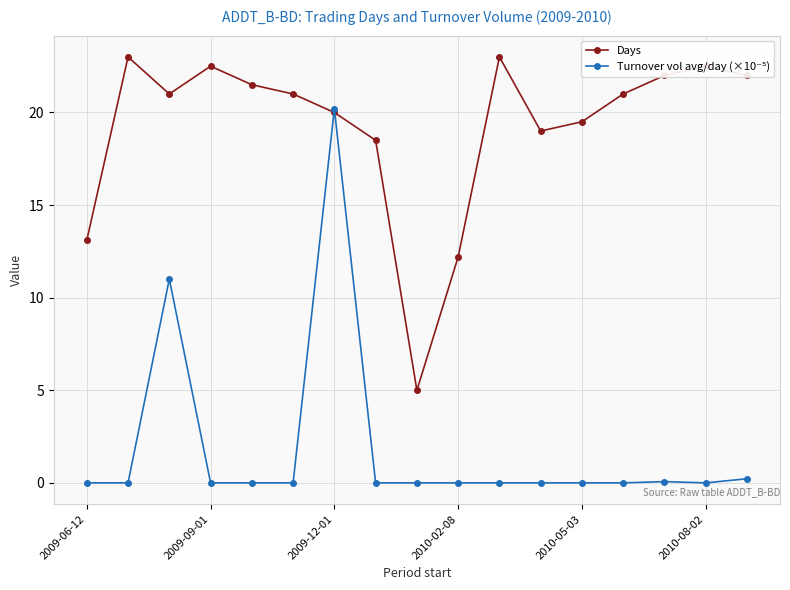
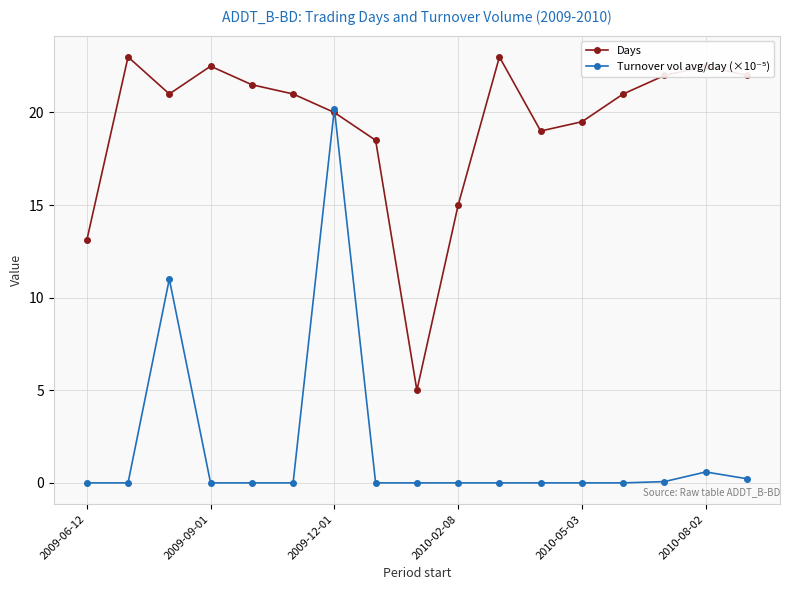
Days, 2010-02-08: 12.2 -> 15.0
Turnover vol avg/day (×10⁻⁵), 2010-08-02: 0.0 -> 0.6
